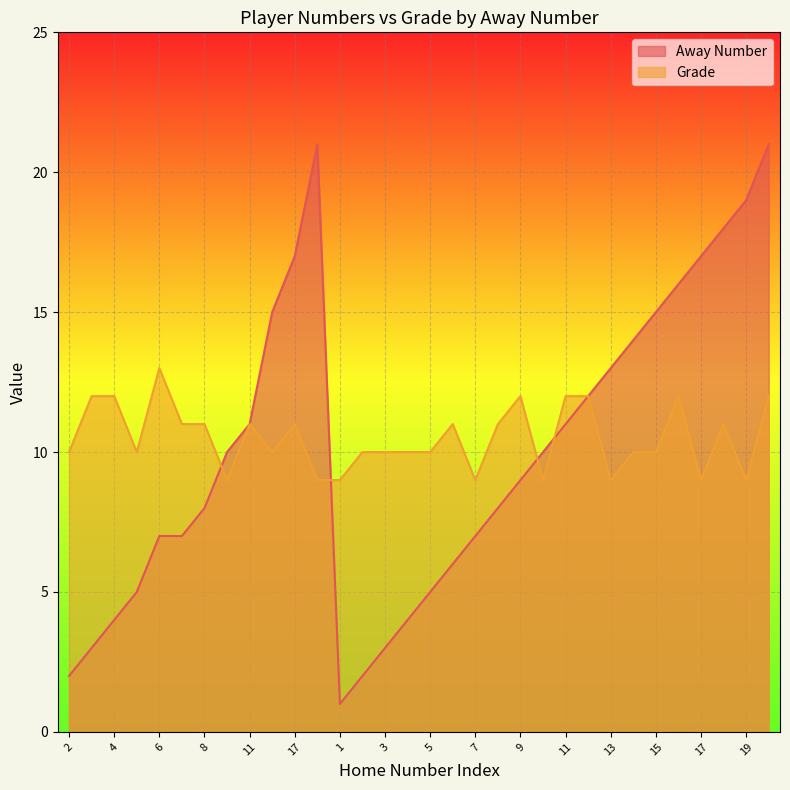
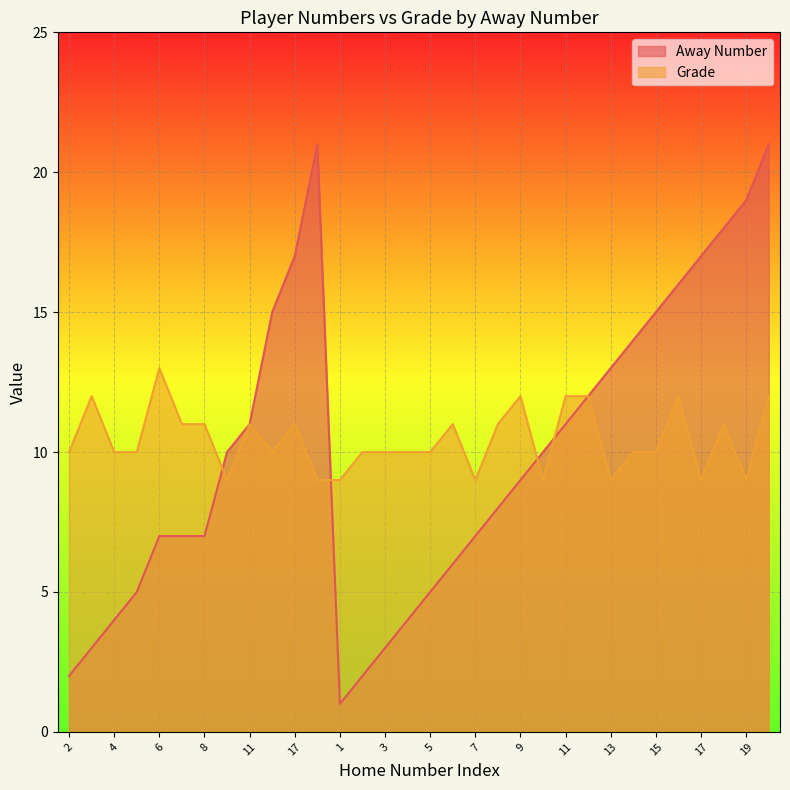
Grade, 4: 12 -> 10
Away Number, 8: 8 -> 7
